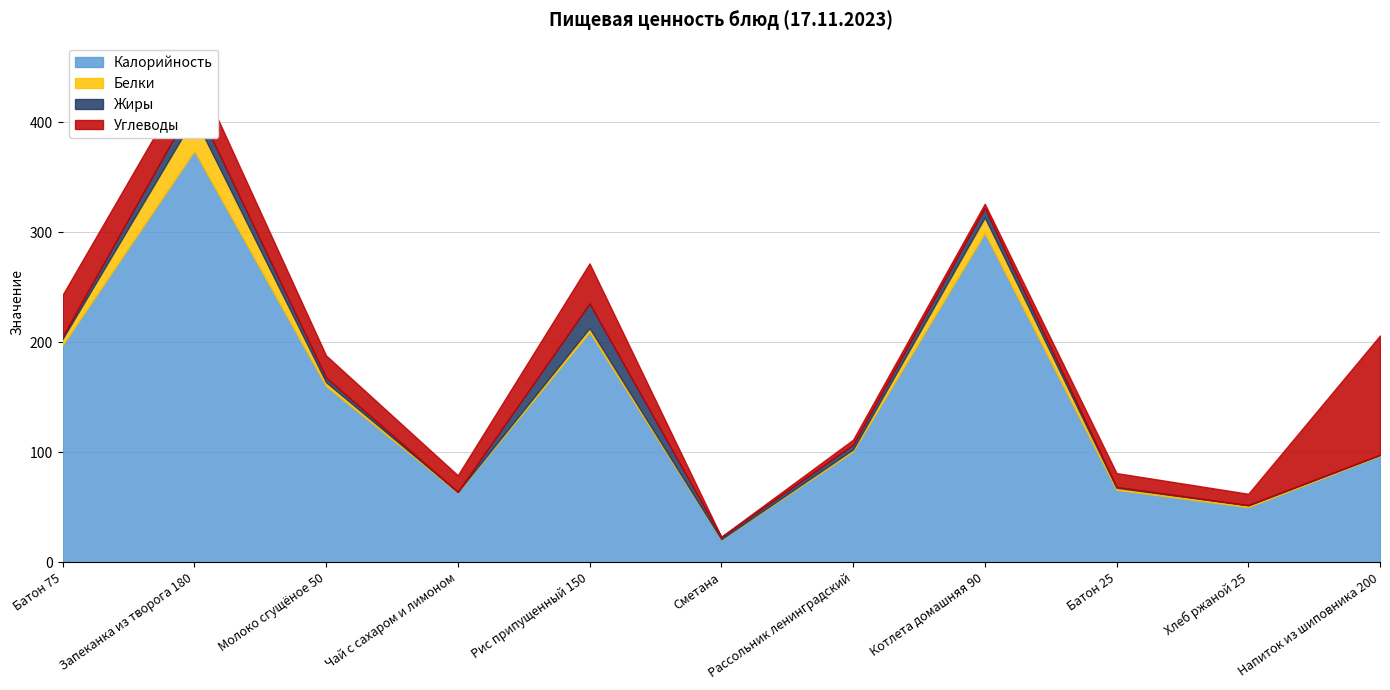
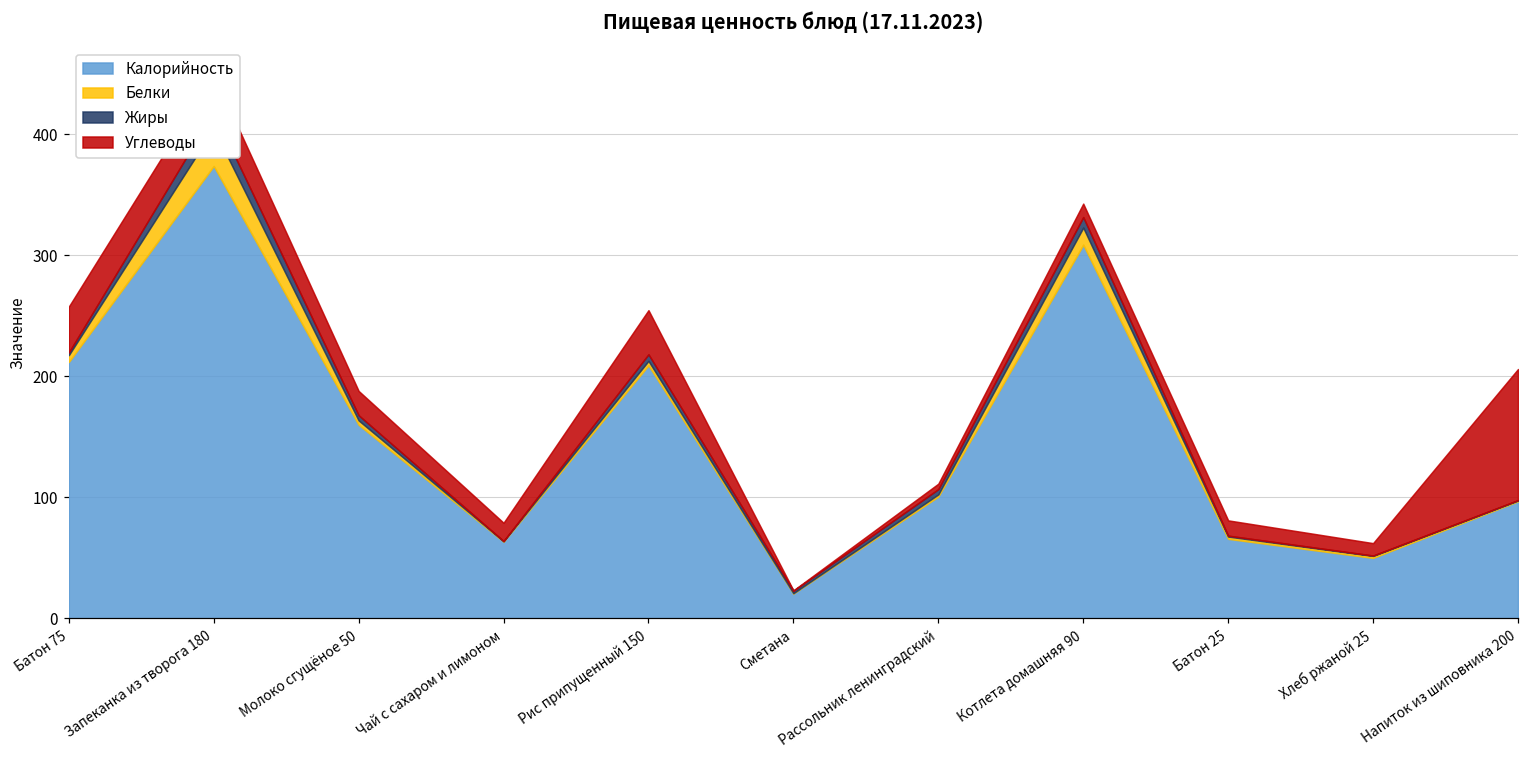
Калорийность, Батон 75: 197 -> 212
Жиры, Рис припущенный 150: 22 -> 5
Калорийность, Котлета домашняя 90: 299 -> 309
Углеводы, Котлета домашняя 90: 4 -> 11
